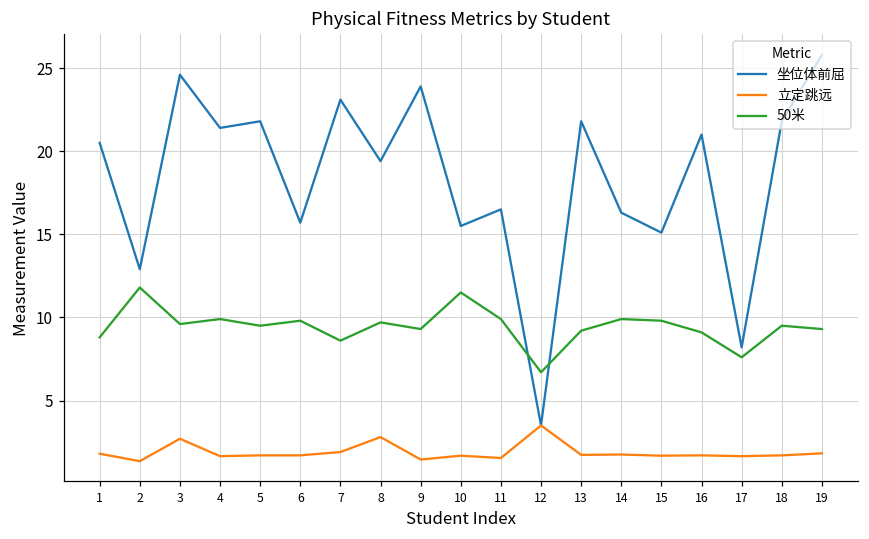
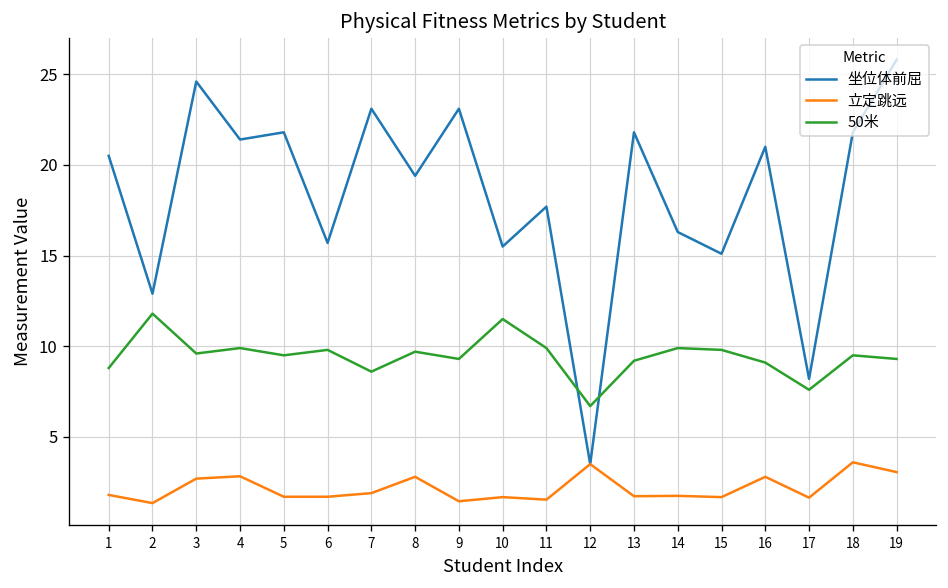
立定跳远, 4: 1.7 -> 2.8
坐位体前屈, 9: 23.9 -> 23.1
坐位体前屈, 11: 16.5 -> 17.7
立定跳远, 16: 1.7 -> 2.8
立定跳远, 18: 1.7 -> 3.6
立定跳远, 19: 1.8 -> 3.1
